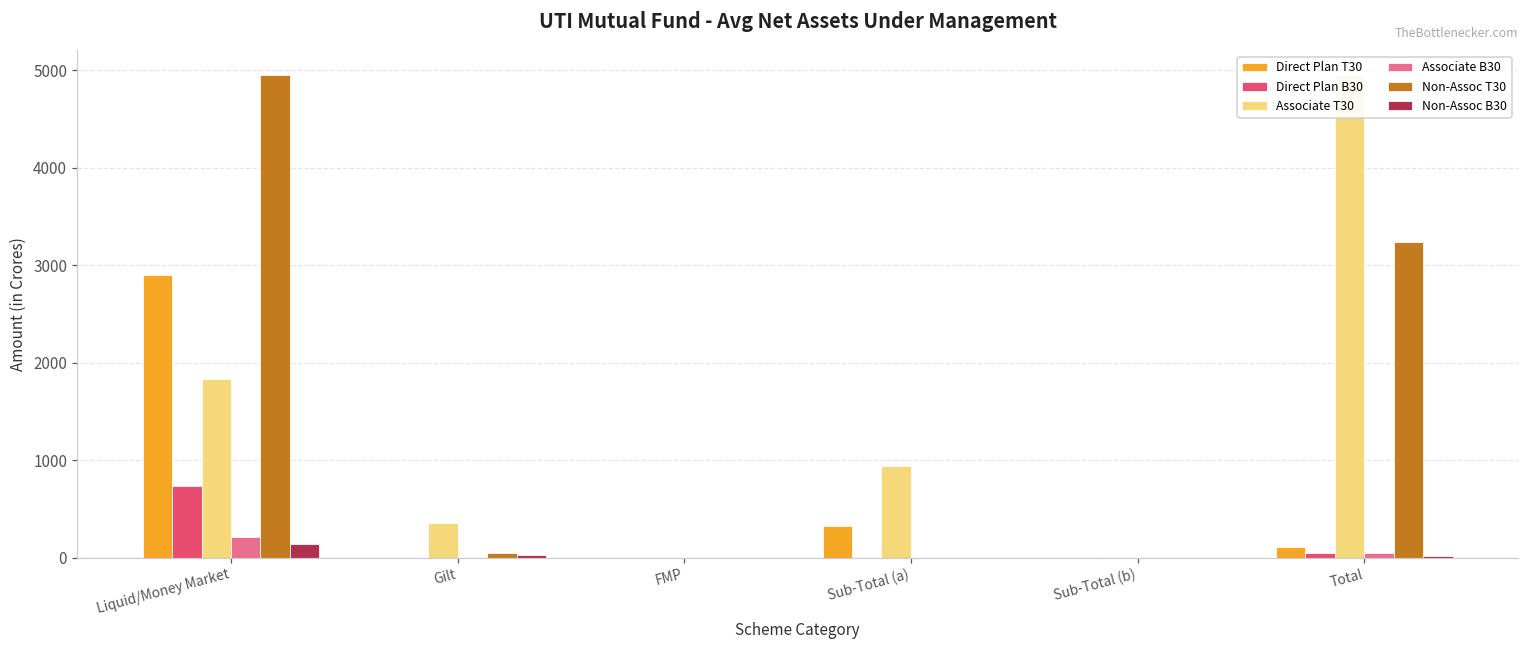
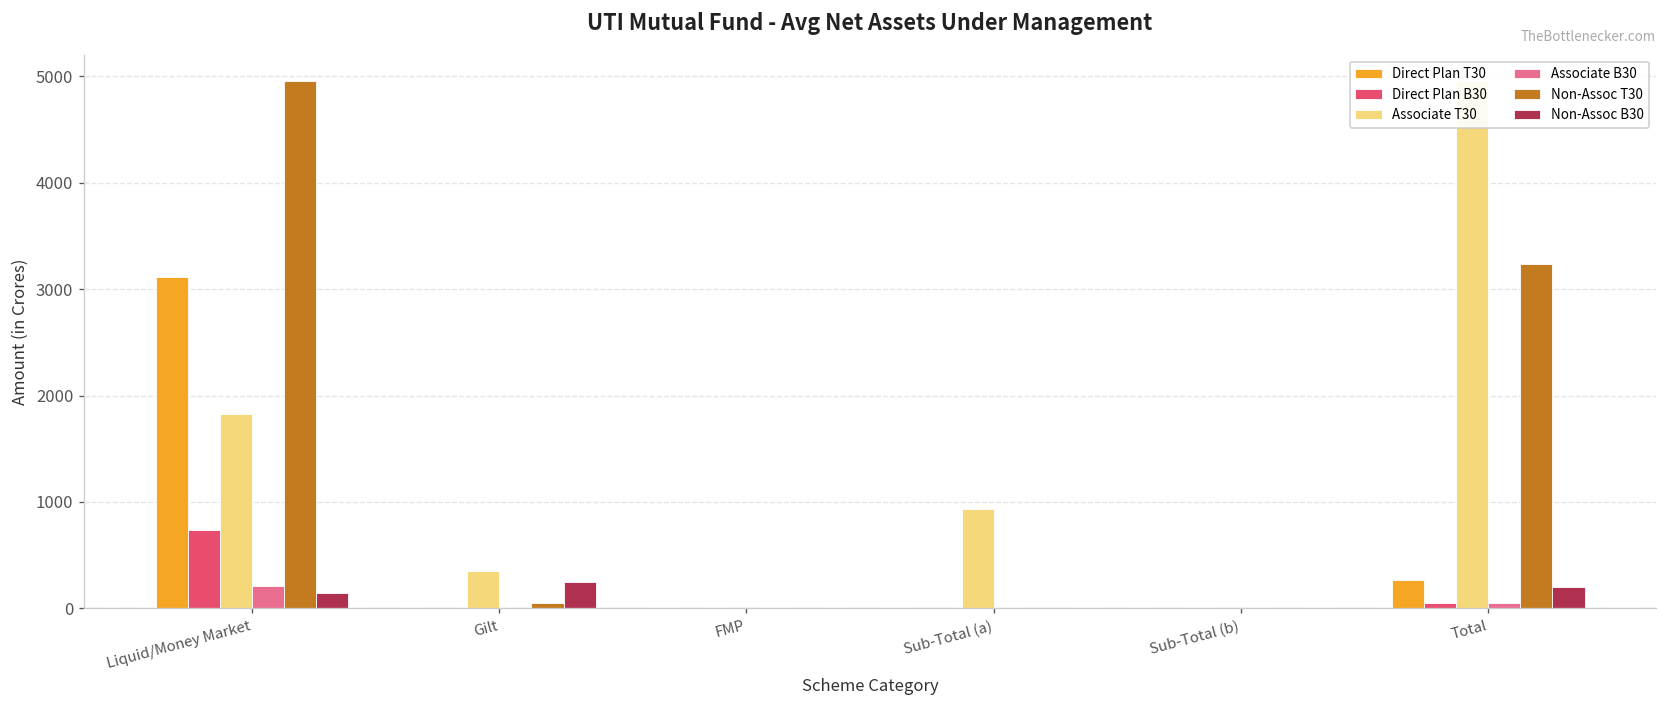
Direct Plan T30, Liquid/Money Market: 2900 -> 3100
Non-Assoc B30, Gilt: 0 -> 300
Direct Plan T30, Sub-Total (a): 300 -> 0
Direct Plan T30, Total: 100 -> 300
Non-Assoc B30, Total: 0 -> 200
